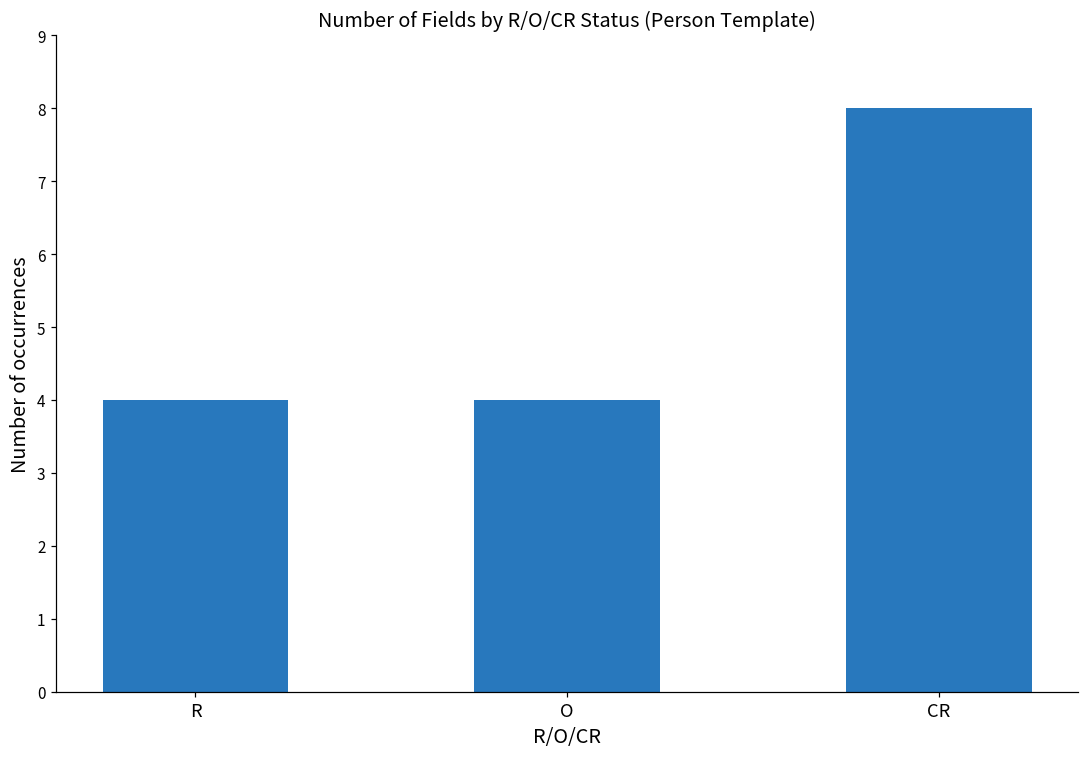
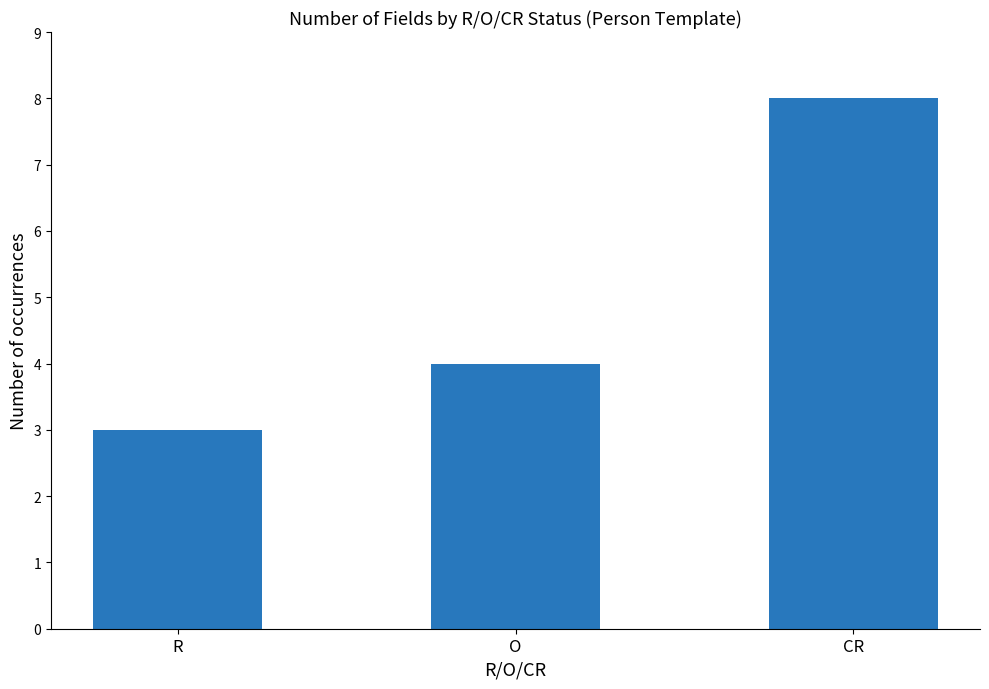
R: 4 -> 3
